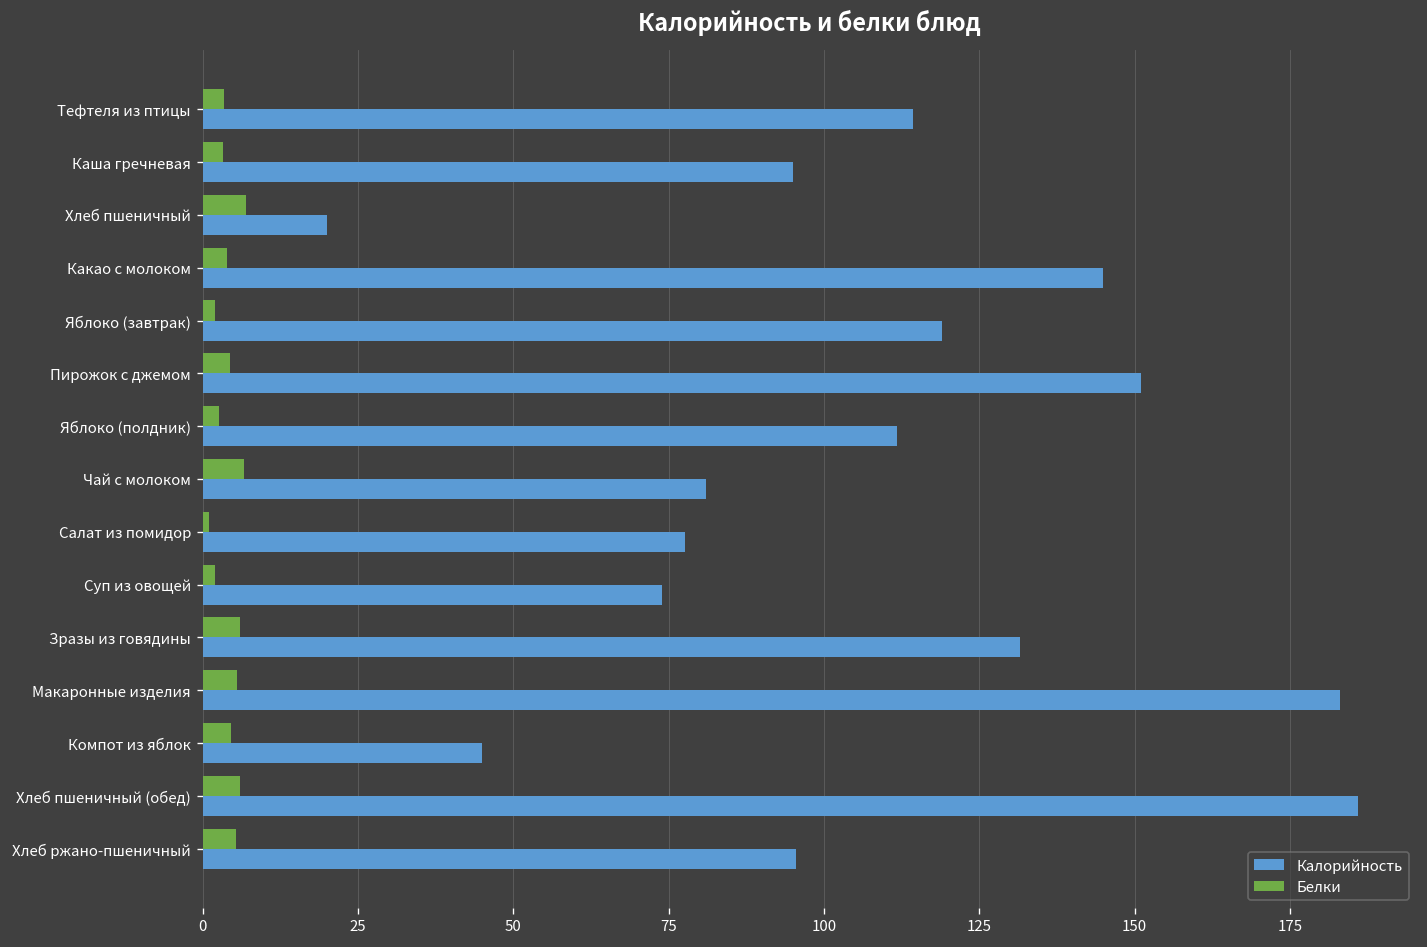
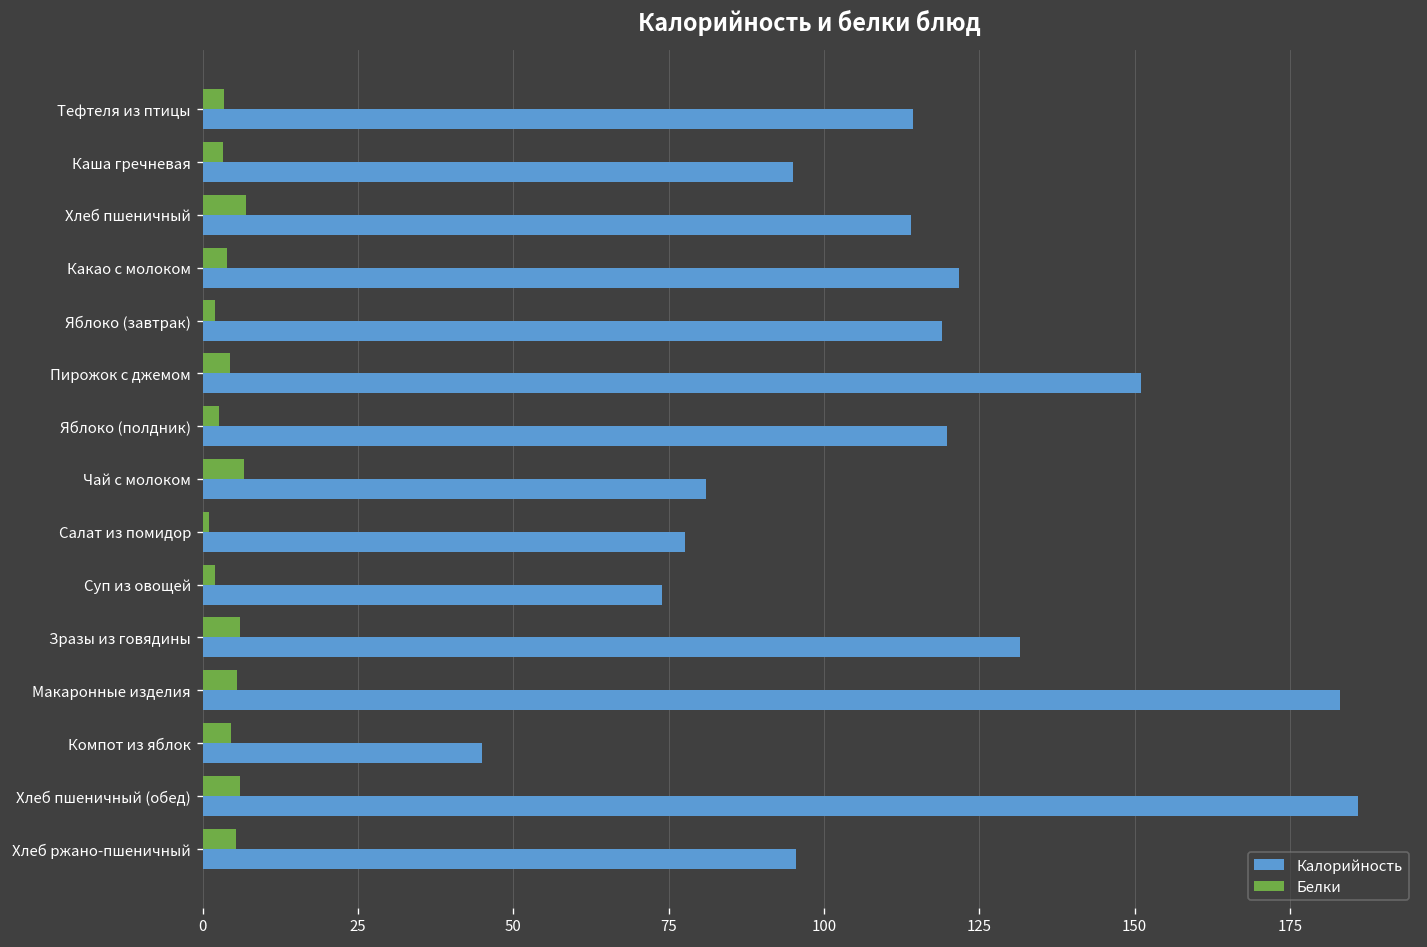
Калорийность, Хлеб пшеничный: 20 -> 114
Калорийность, Какао с молоком: 145 -> 122
Калорийность, Яблоко (полдник): 112 -> 120
